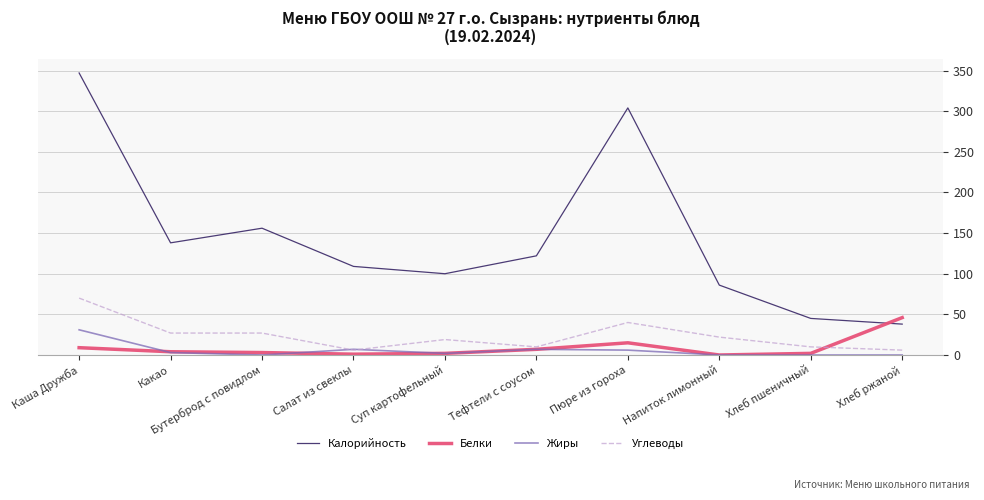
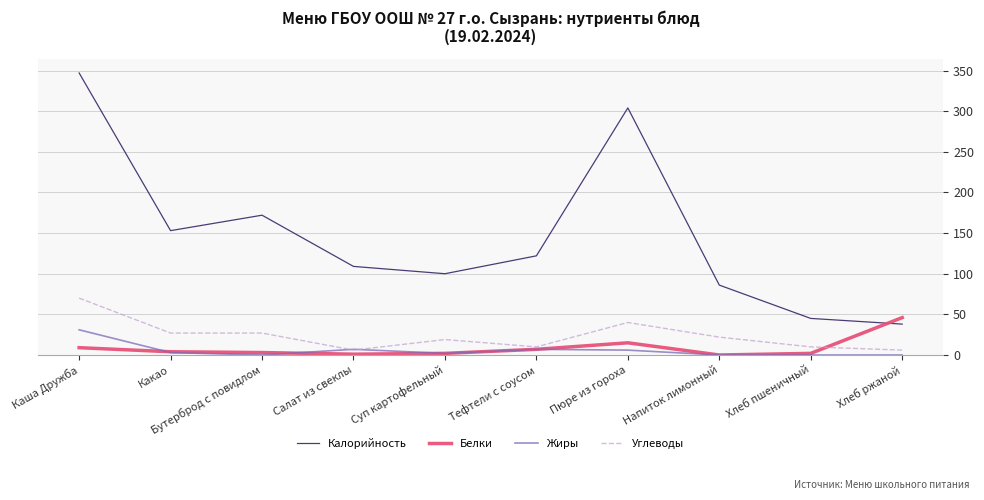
Калорийность, Какао: 140 -> 150
Калорийность, Бутерброд с повидлом: 160 -> 170
